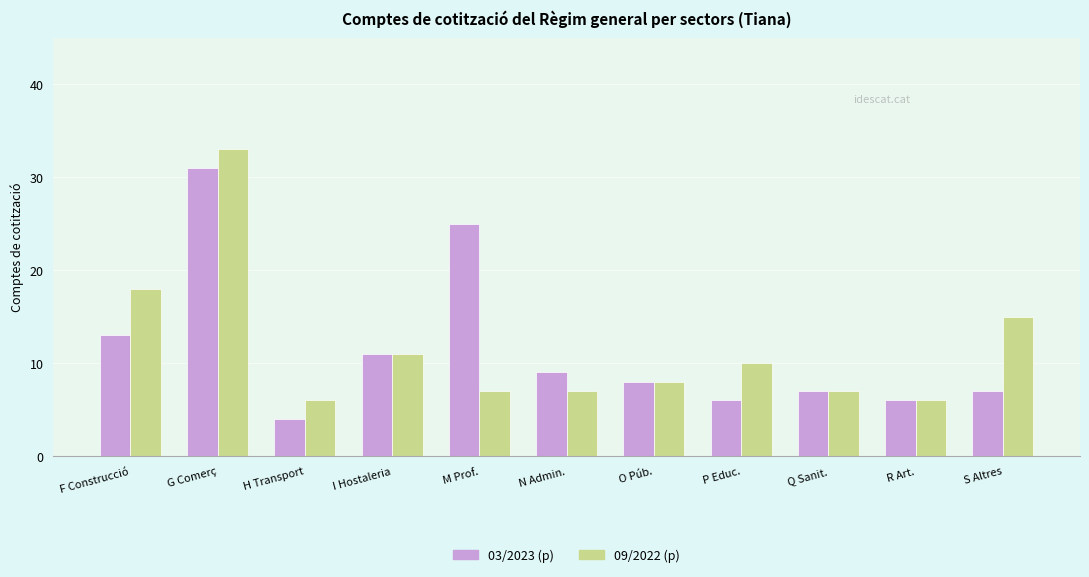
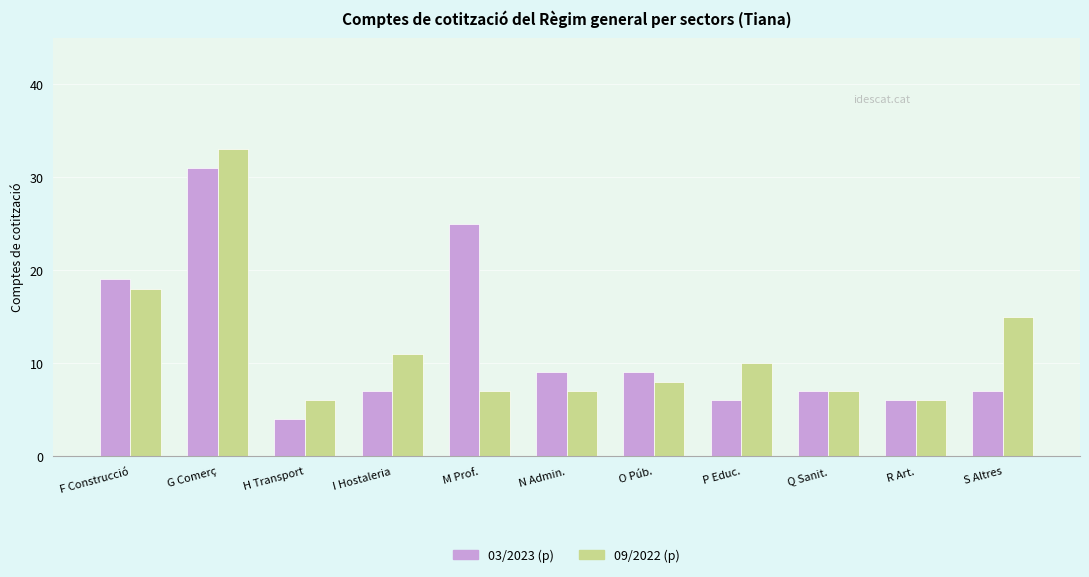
03/2023 (p), F Construcció: 13 -> 19
03/2023 (p), I Hostaleria: 11 -> 7
03/2023 (p), O Púb.: 8 -> 9
